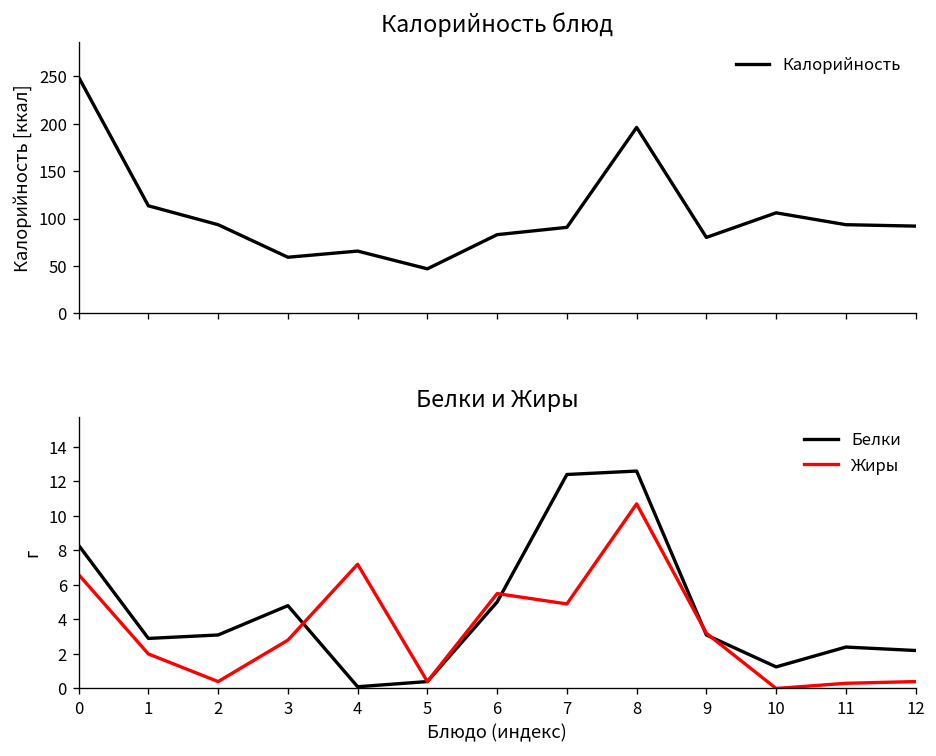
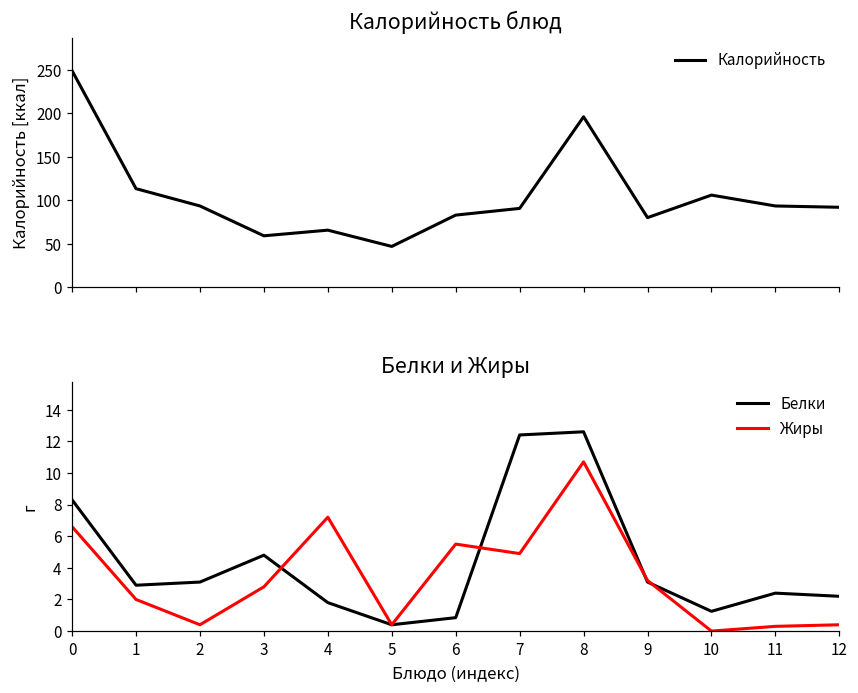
Белки и Жиры, Белки, 4: 0.1 -> 1.8
Белки и Жиры, Белки, 6: 5.0 -> 0.9
